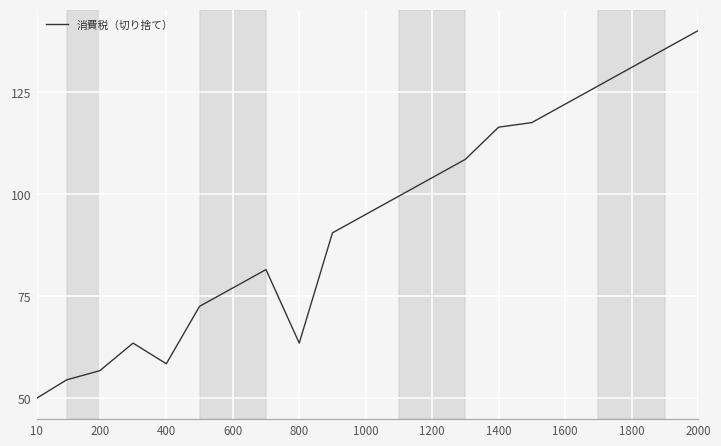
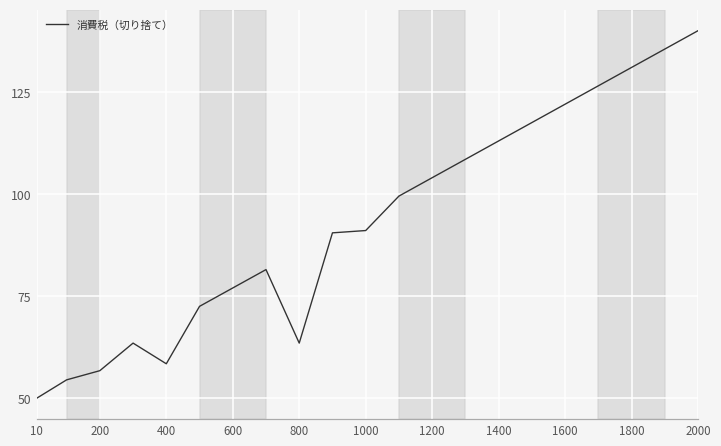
1000: 95 -> 91
1400: 116 -> 113
